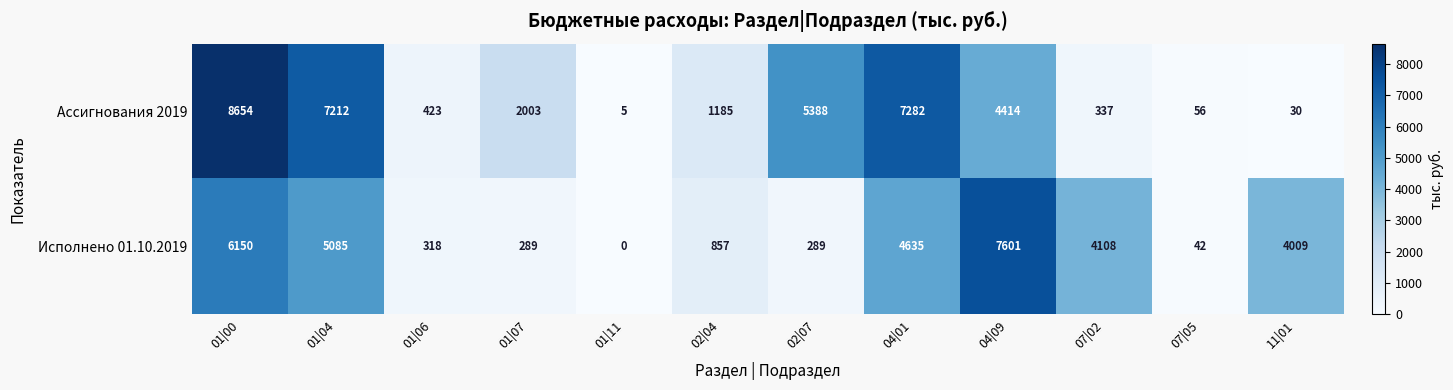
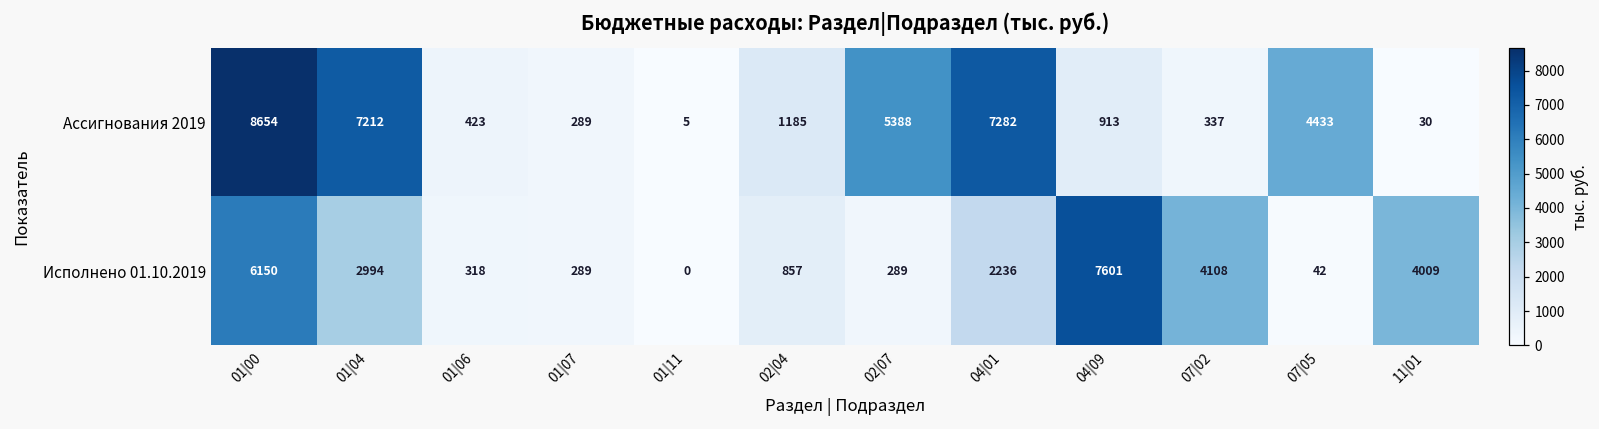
Ассигнования 2019, 01|07: 2003 -> 289
Ассигнования 2019, 04|09: 4414 -> 913
Ассигнования 2019, 07|05: 56 -> 4433
Исполнено 01.10.2019, 01|04: 5085 -> 2994
Исполнено 01.10.2019, 04|01: 4635 -> 2236
